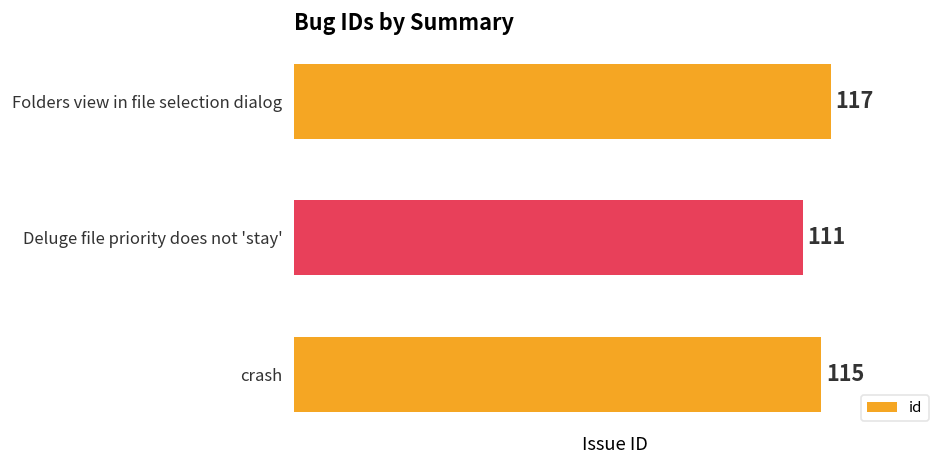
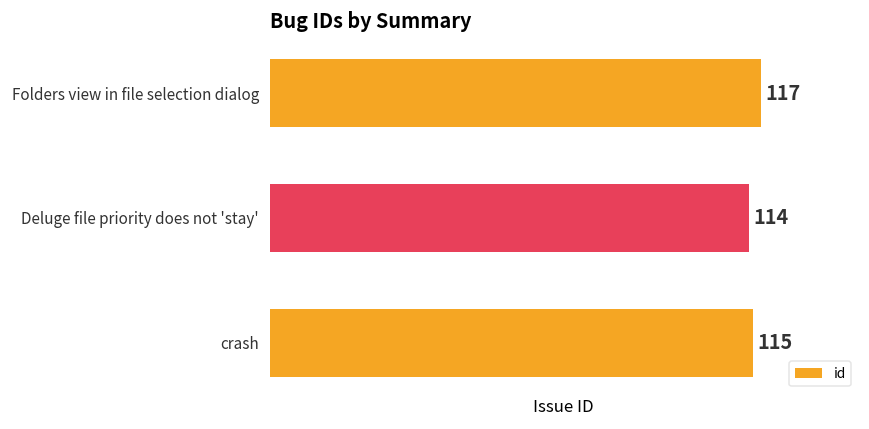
Deluge file priority does not 'stay': 111 -> 114
